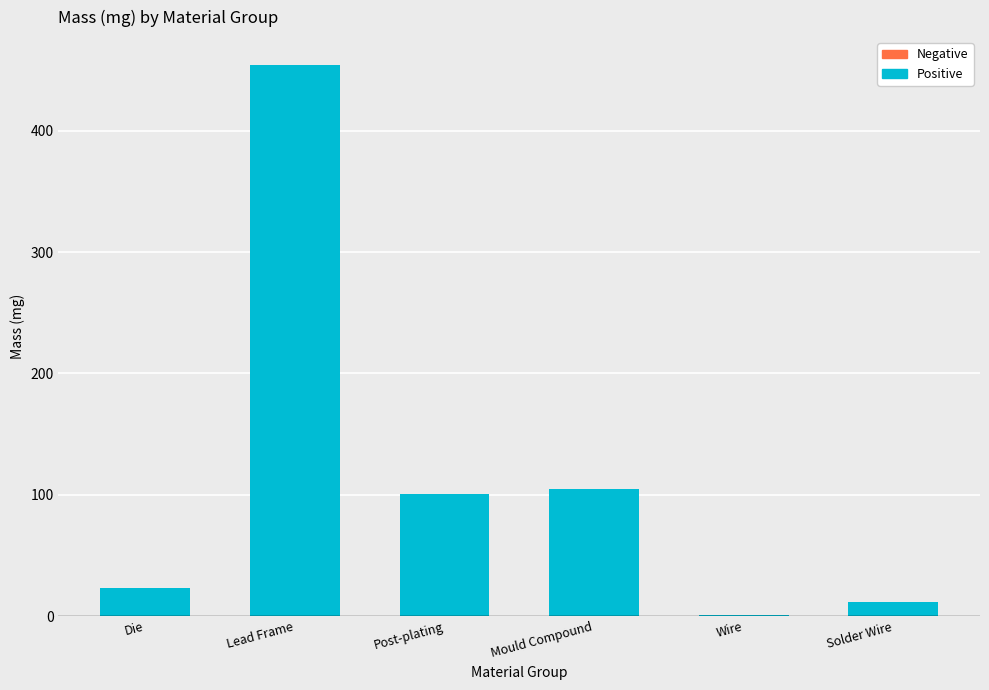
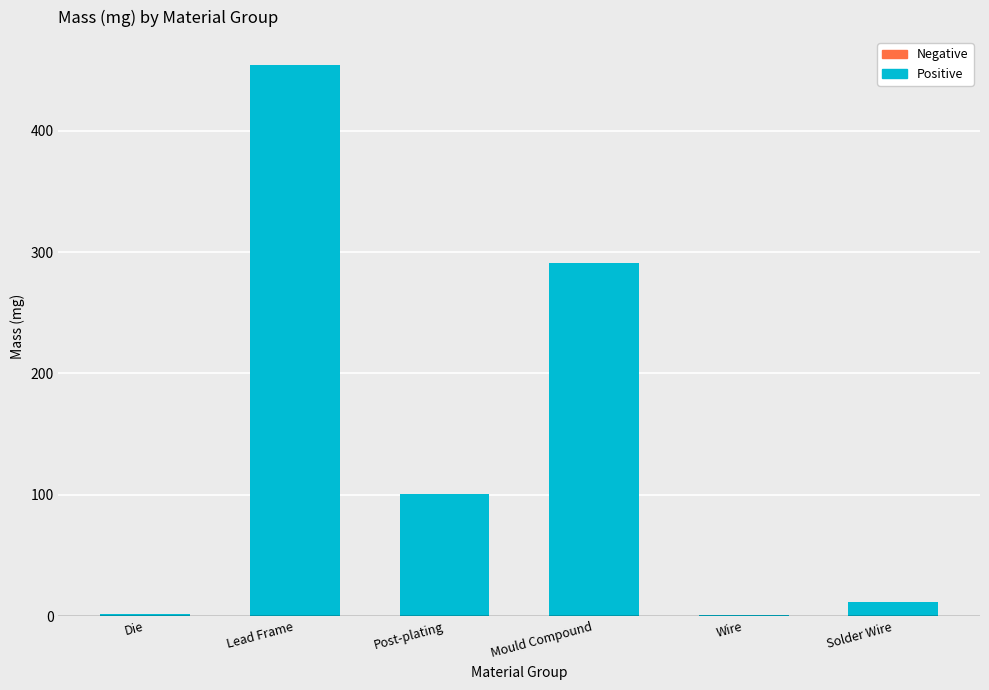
Die: 23 -> 2
Mould Compound: 105 -> 291
